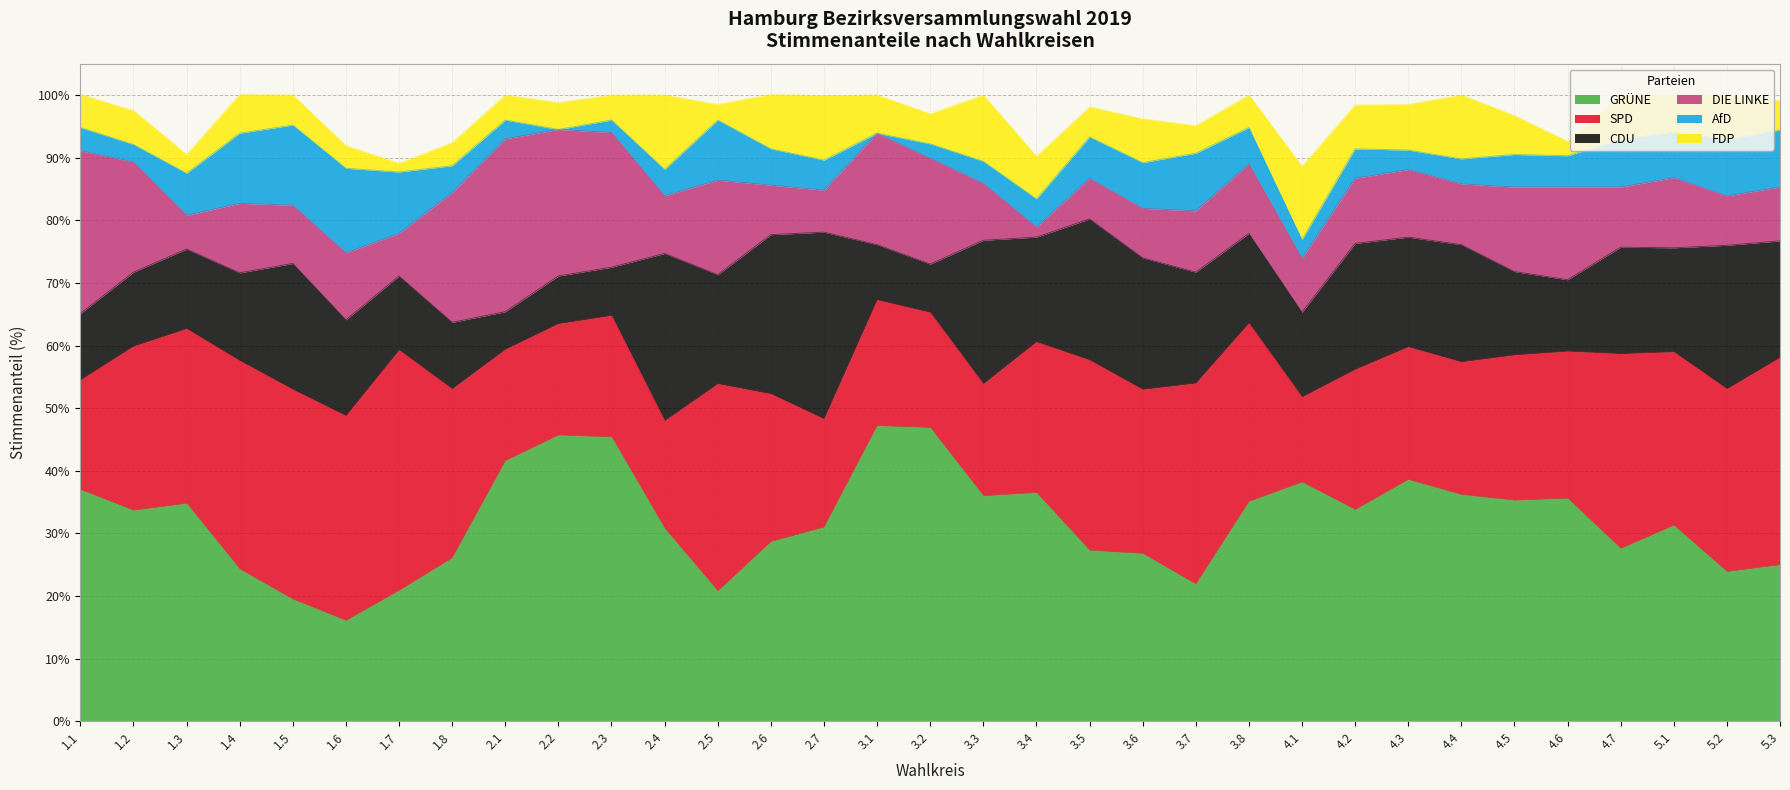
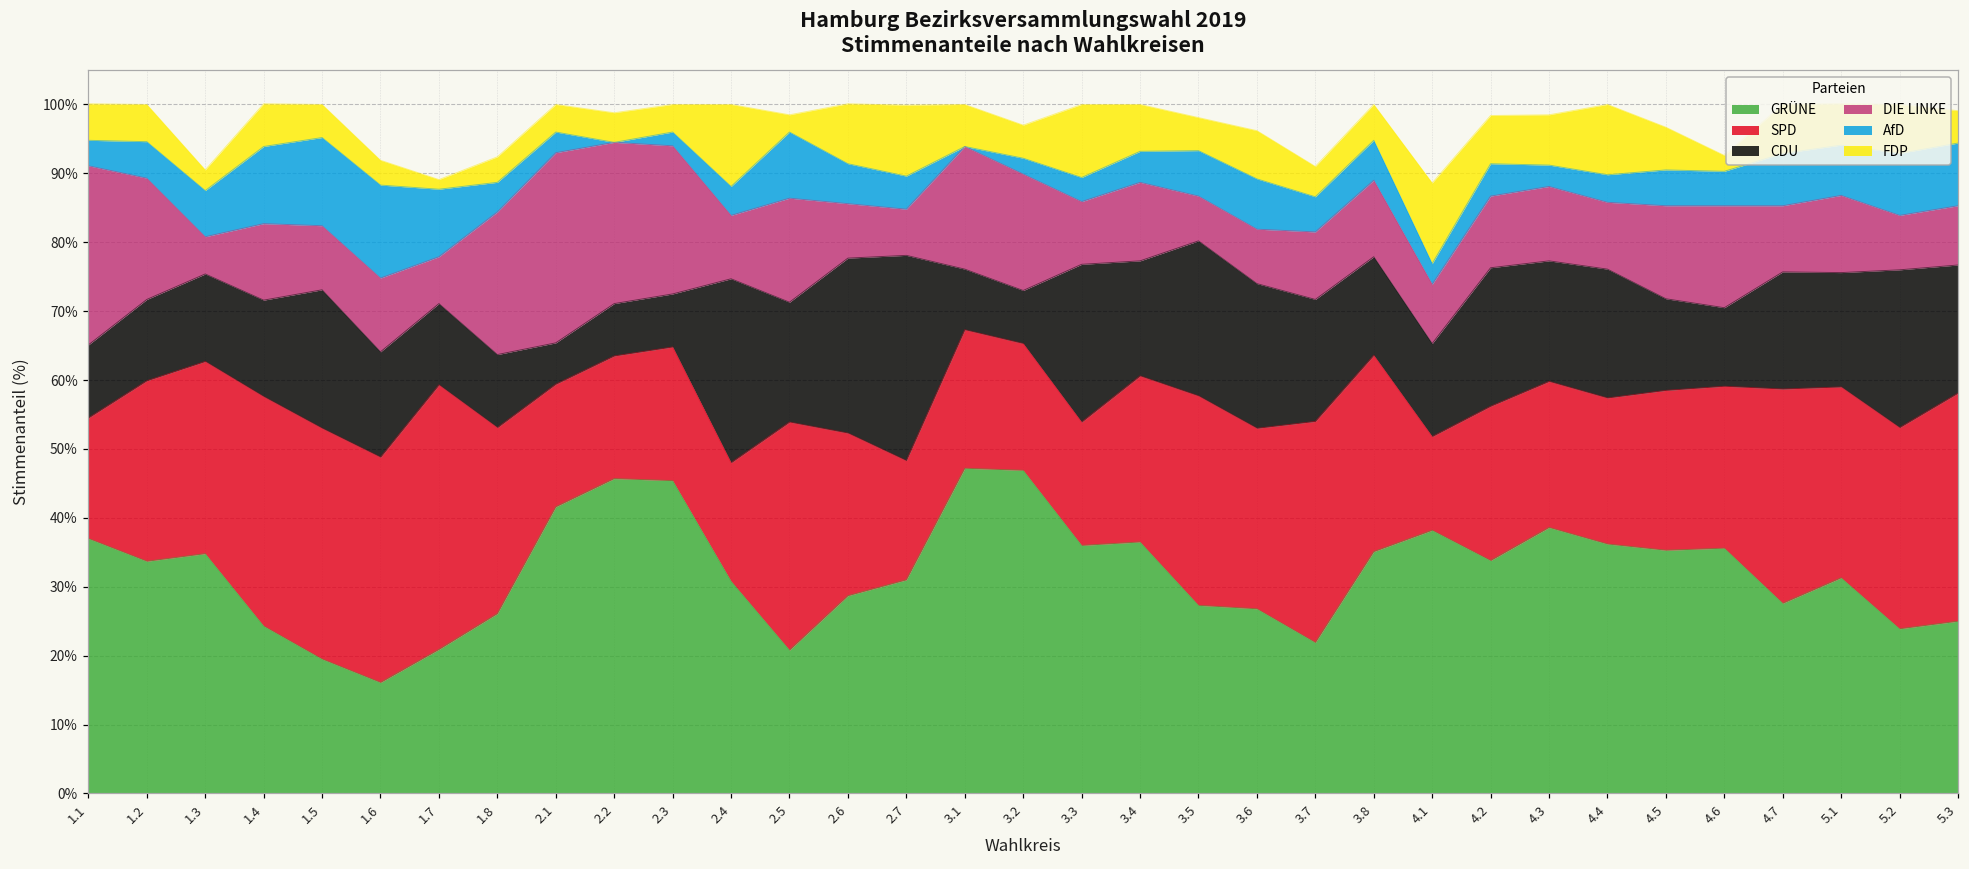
AfD, 1.2: 3% -> 5%
DIE LINKE, 3.4: 2% -> 11%
AfD, 3.7: 9% -> 5%
